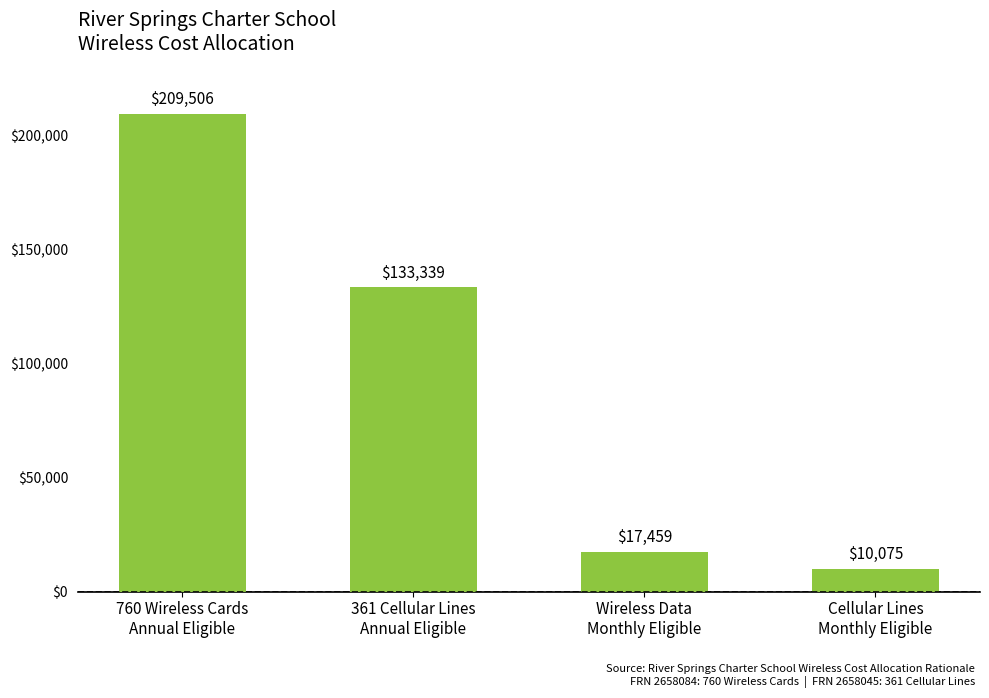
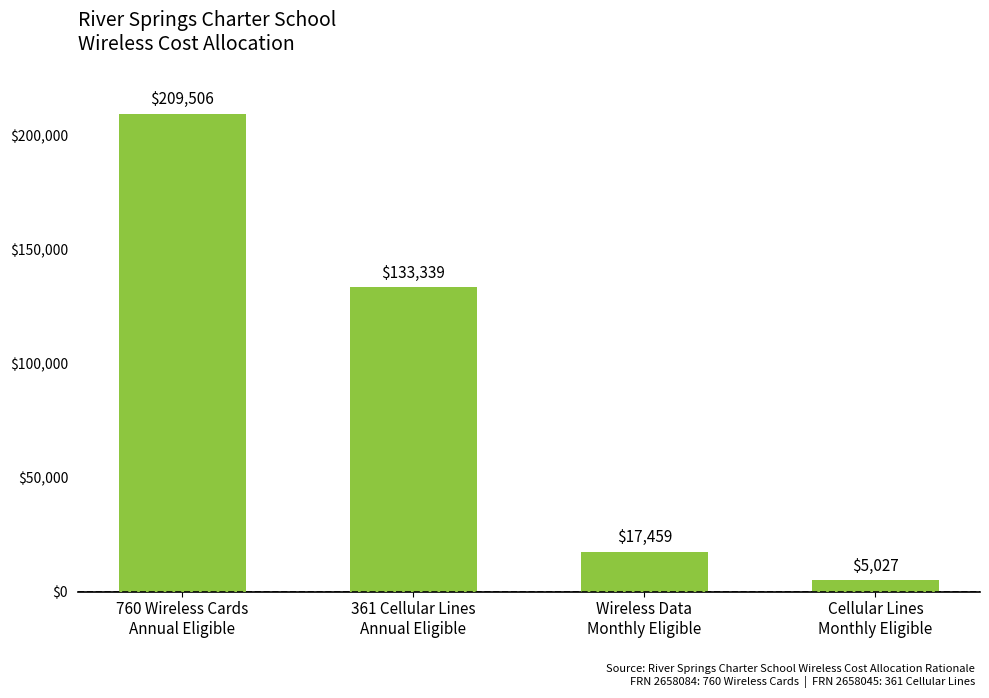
Cellular Lines Monthly Eligible: $10,075 -> $5,027
